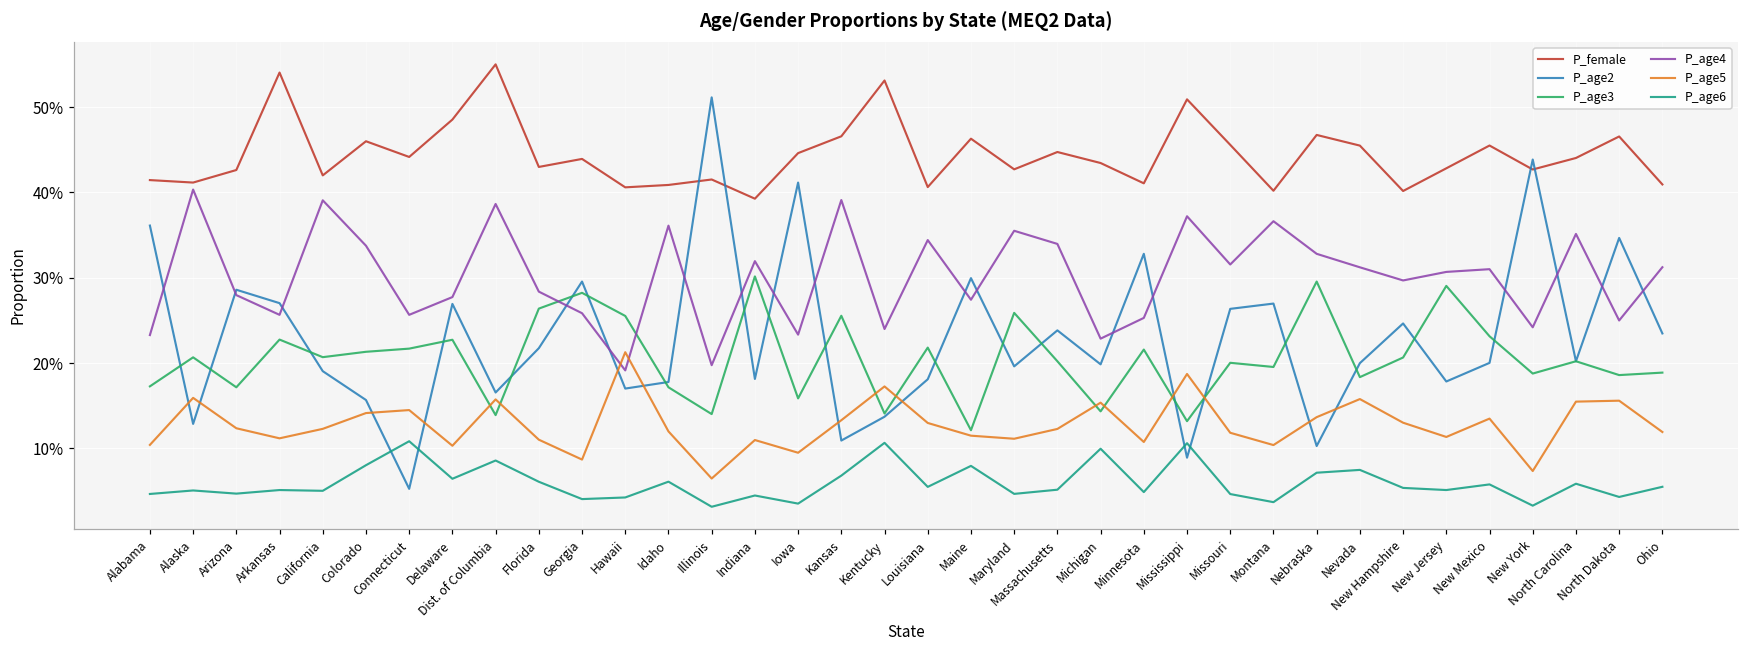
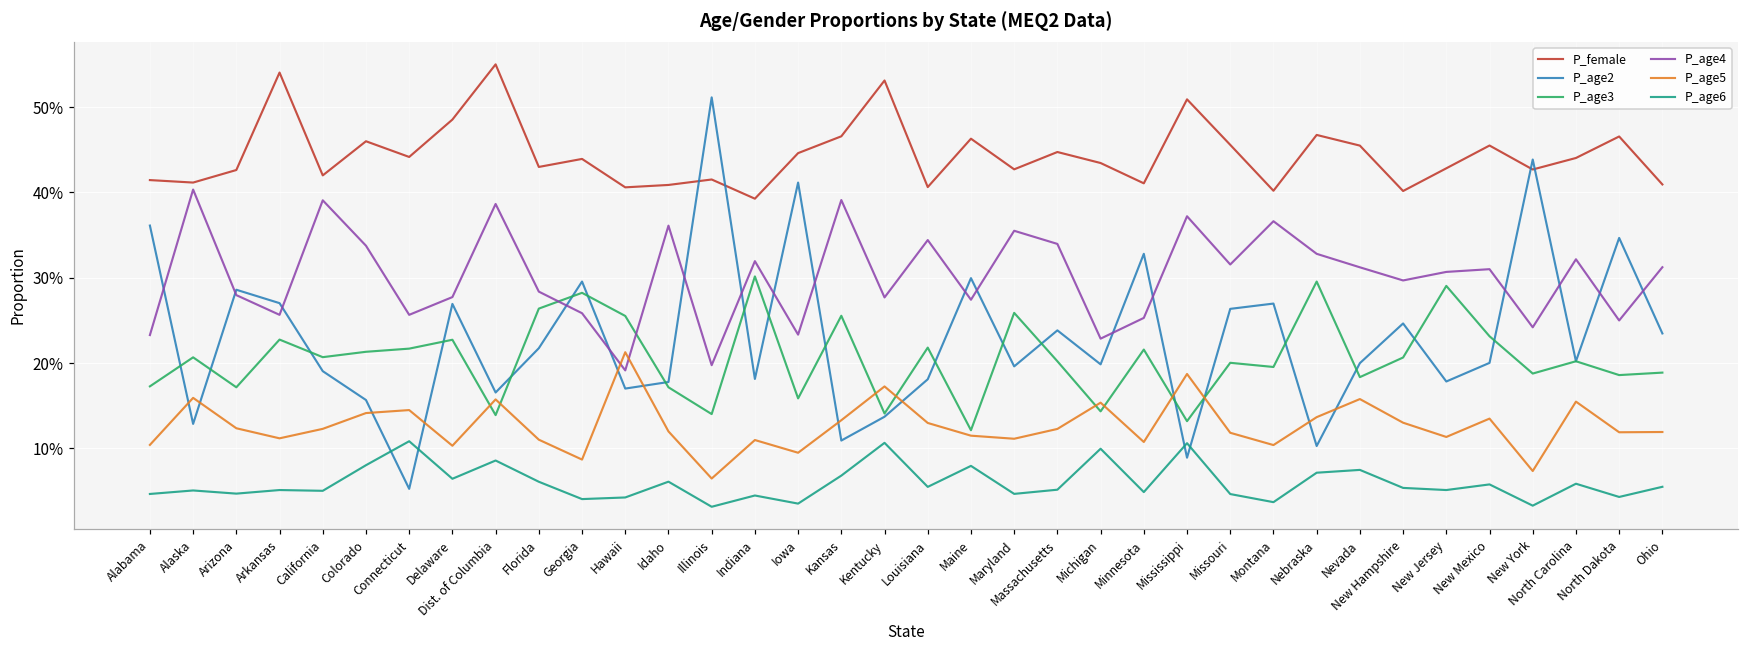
P_age4, Kentucky: 24% -> 28%
P_age4, North Carolina: 35% -> 32%
P_age5, North Dakota: 16% -> 12%
